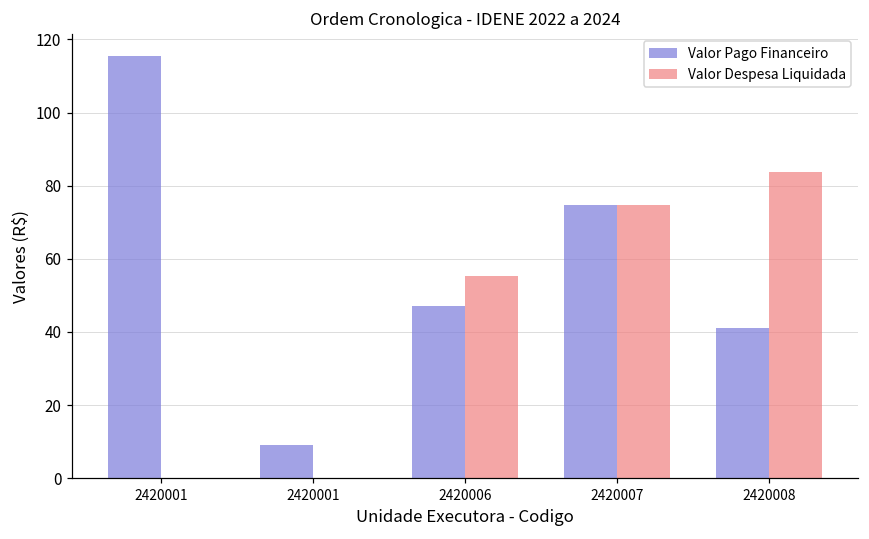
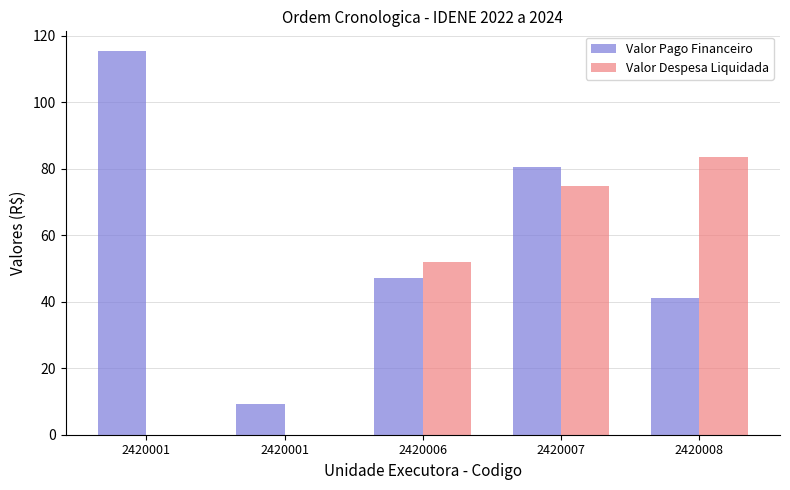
Valor Despesa Liquidada, 2420006: 55 -> 52
Valor Pago Financeiro, 2420007: 75 -> 81
